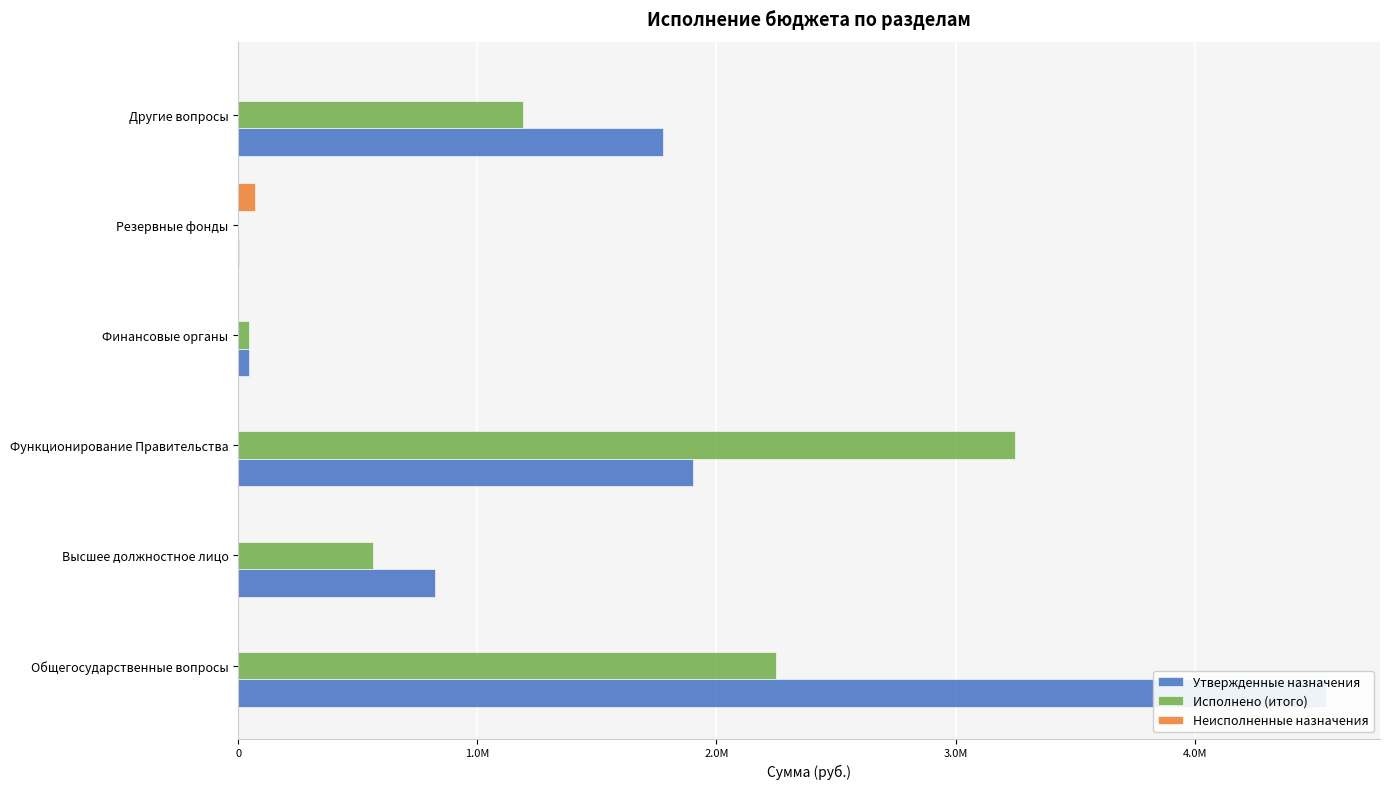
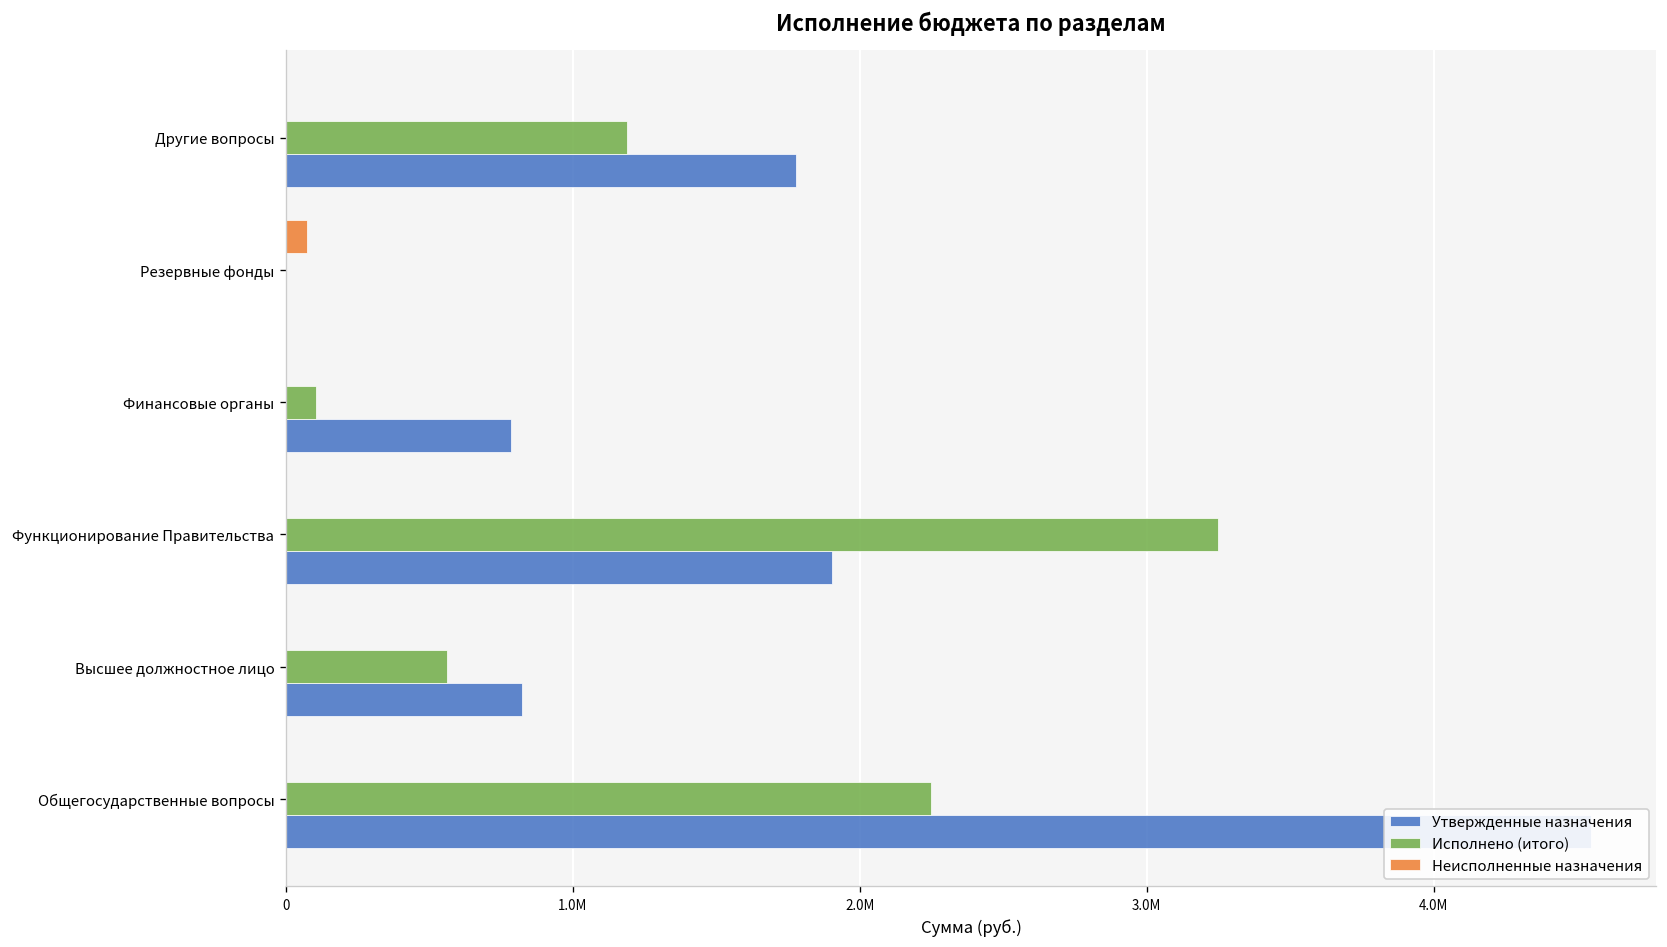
Исполнено (итого), Финансовые органы: 40000 -> 100000
Утвержденные назначения, Финансовые органы: 40000 -> 780000
